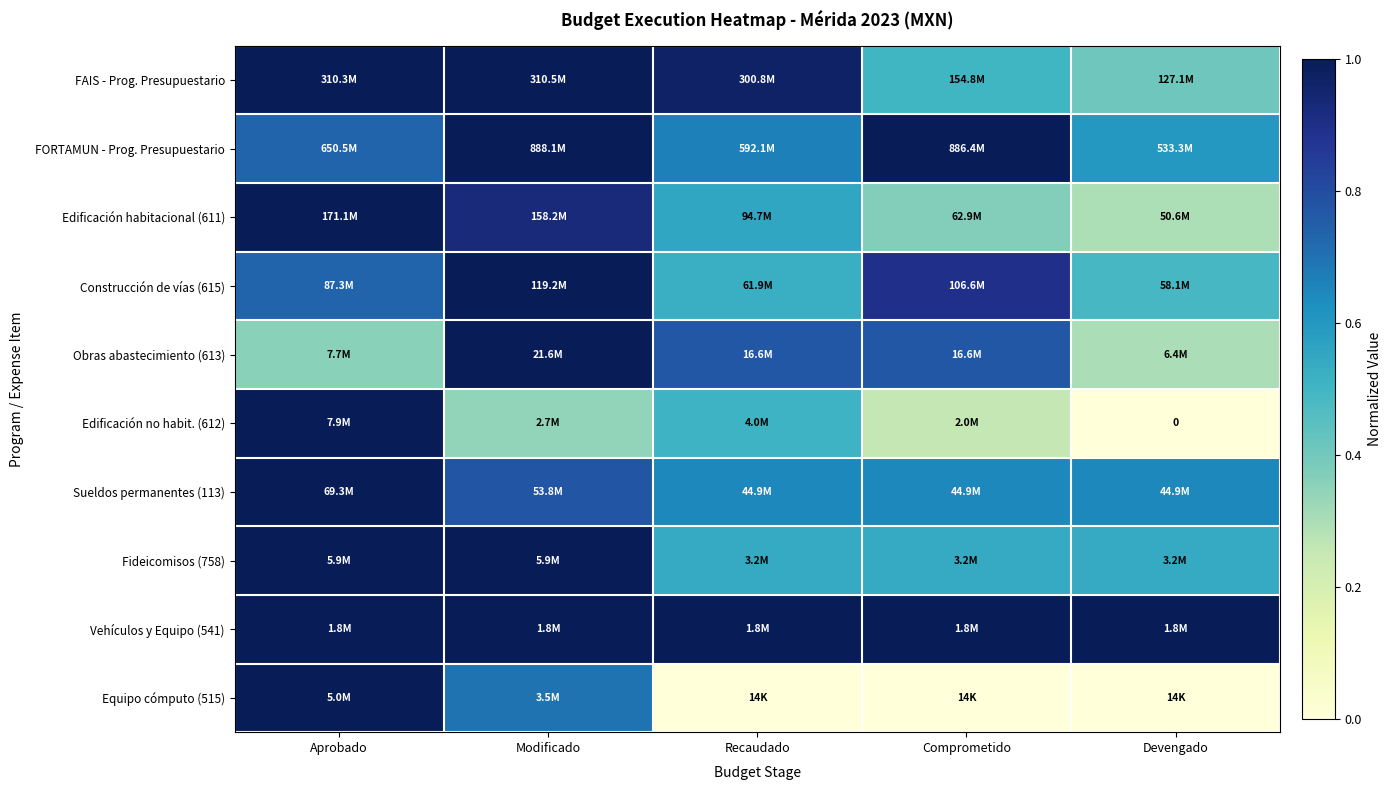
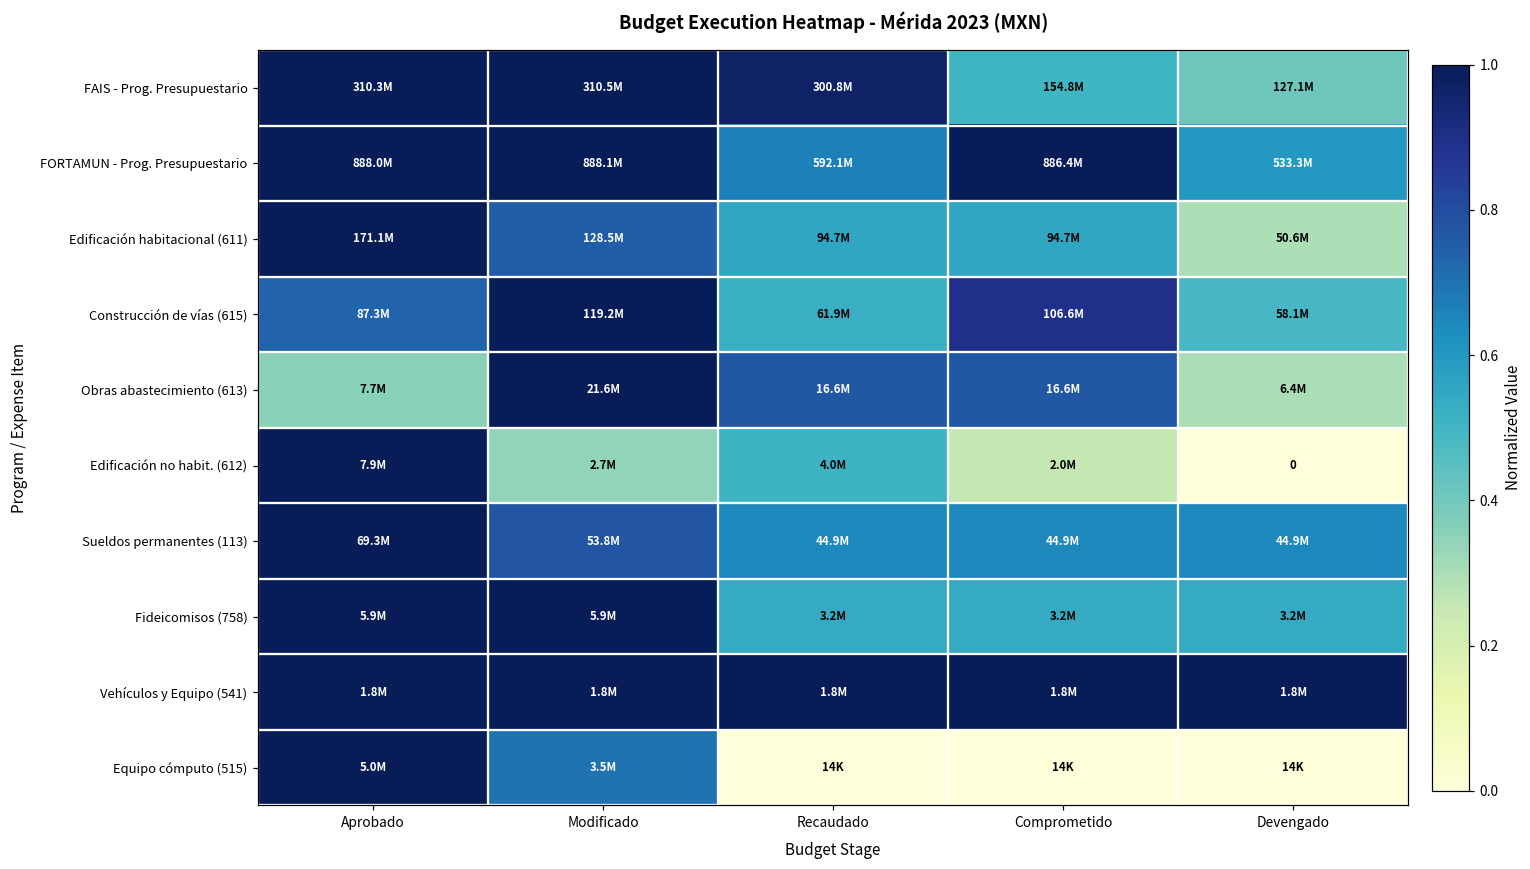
FORTAMUN - Prog. Presupuestario, Aprobado: 650.5M -> 888.0M
Edificación habitacional (611), Modificado: 158.2M -> 128.5M
Edificación habitacional (611), Comprometido: 62.9M -> 94.7M
